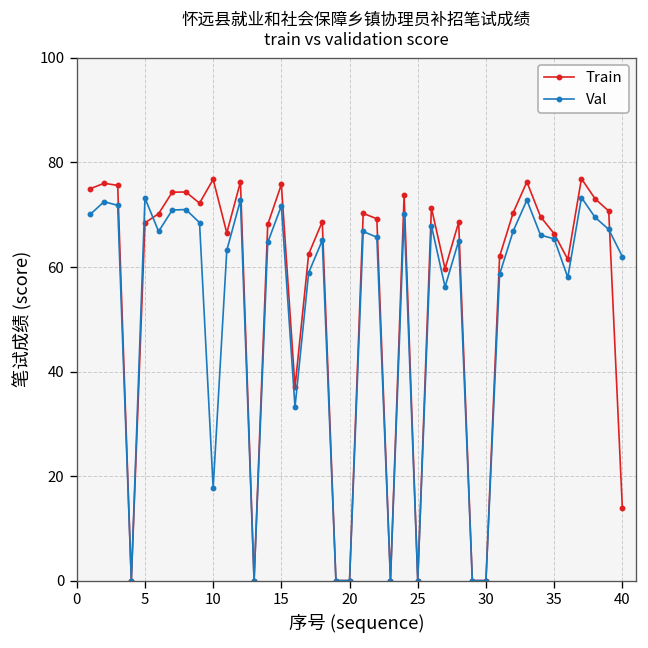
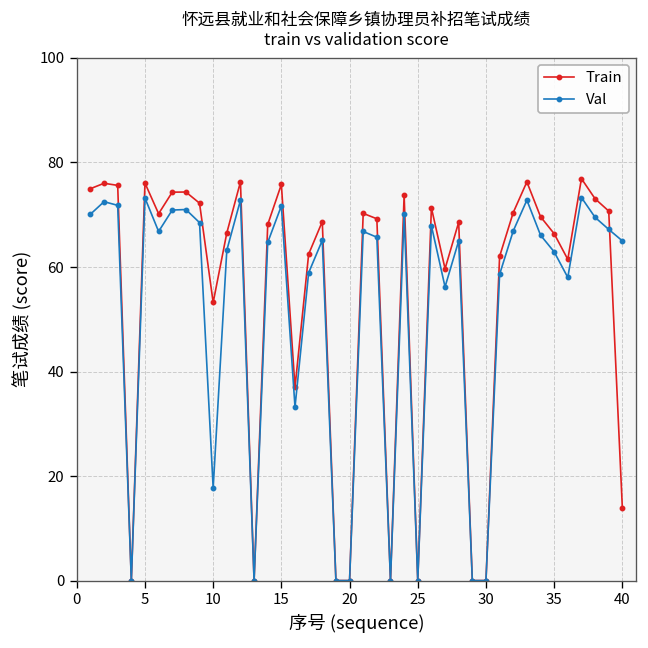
Train, 5: 68 -> 76
Train, 10: 77 -> 53
Val, 35: 65 -> 63
Val, 40: 62 -> 65
